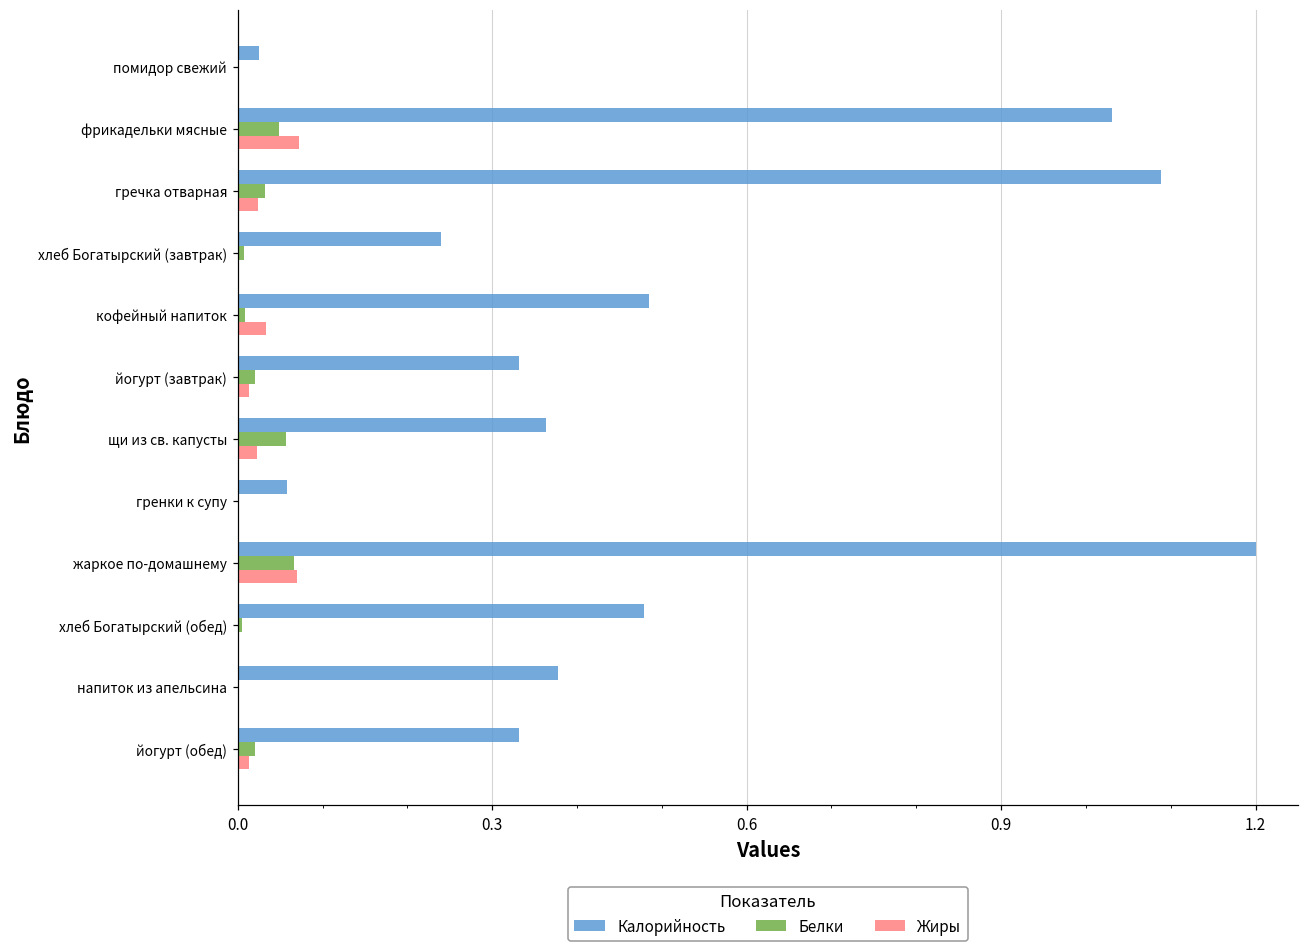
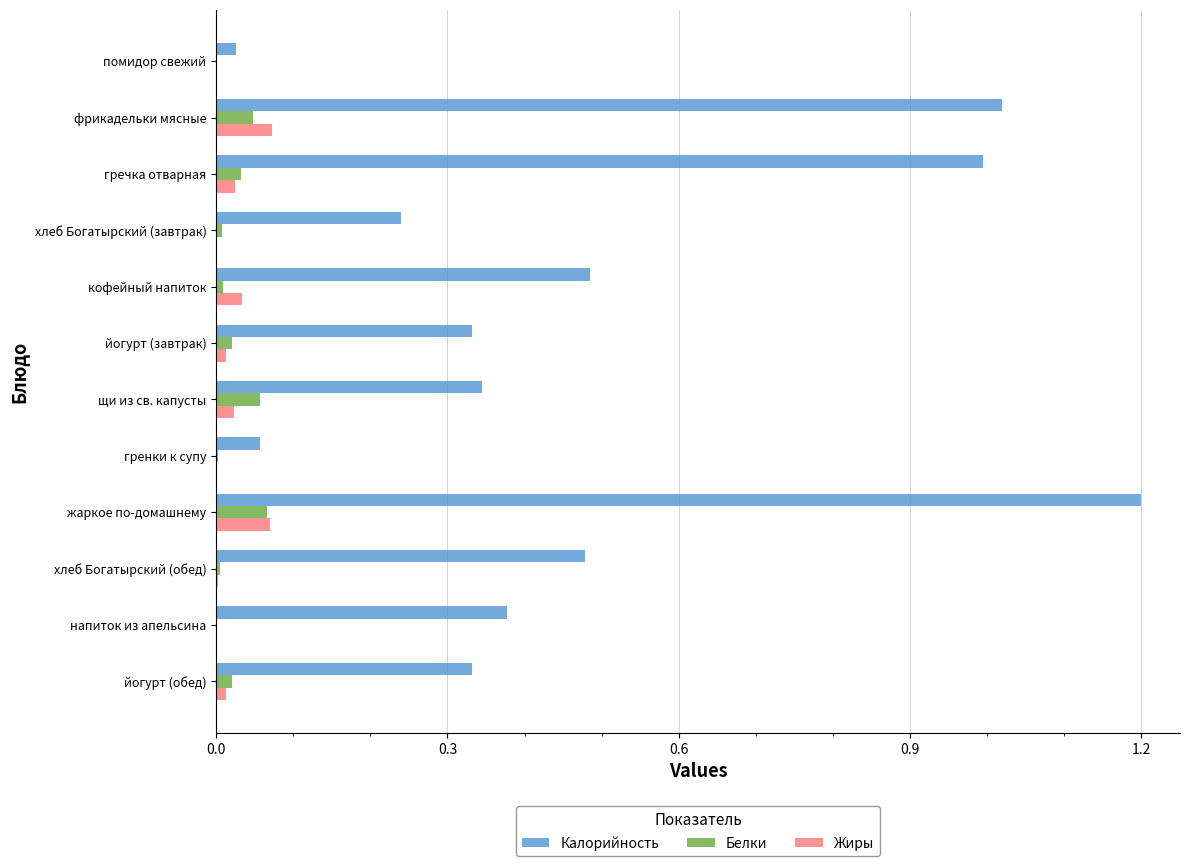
Калорийность, фрикадельки мясные: 1.03 -> 1.02
Калорийность, гречка отварная: 1.09 -> 0.99
Калорийность, щи из св. капусты: 0.36 -> 0.34
